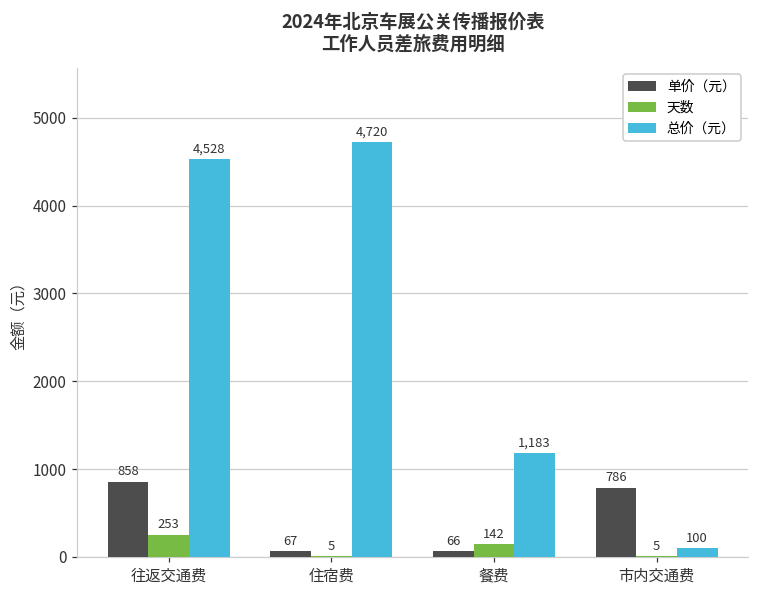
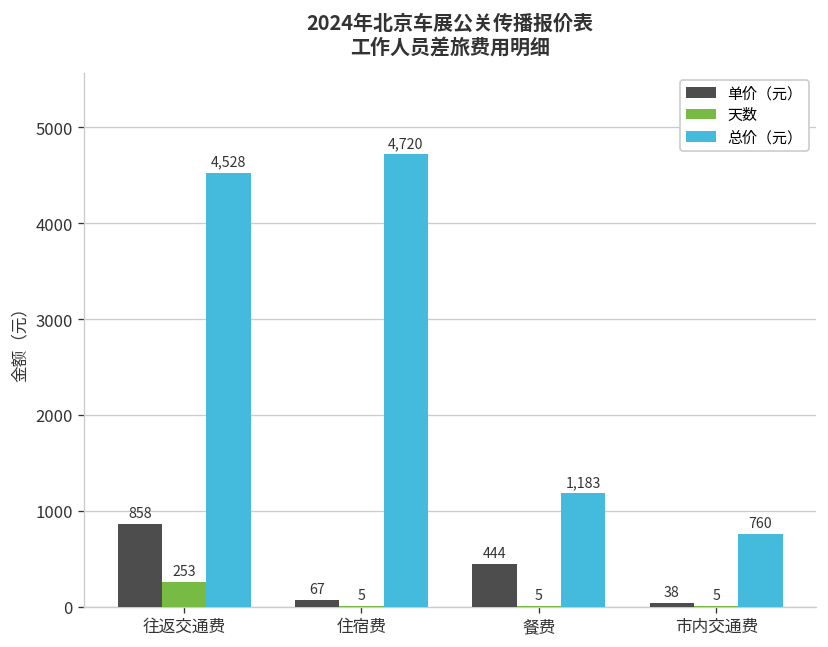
单价（元）, 餐费: 66 -> 444
天数, 餐费: 142 -> 5
单价（元）, 市内交通费: 786 -> 38
总价（元）, 市内交通费: 100 -> 760
